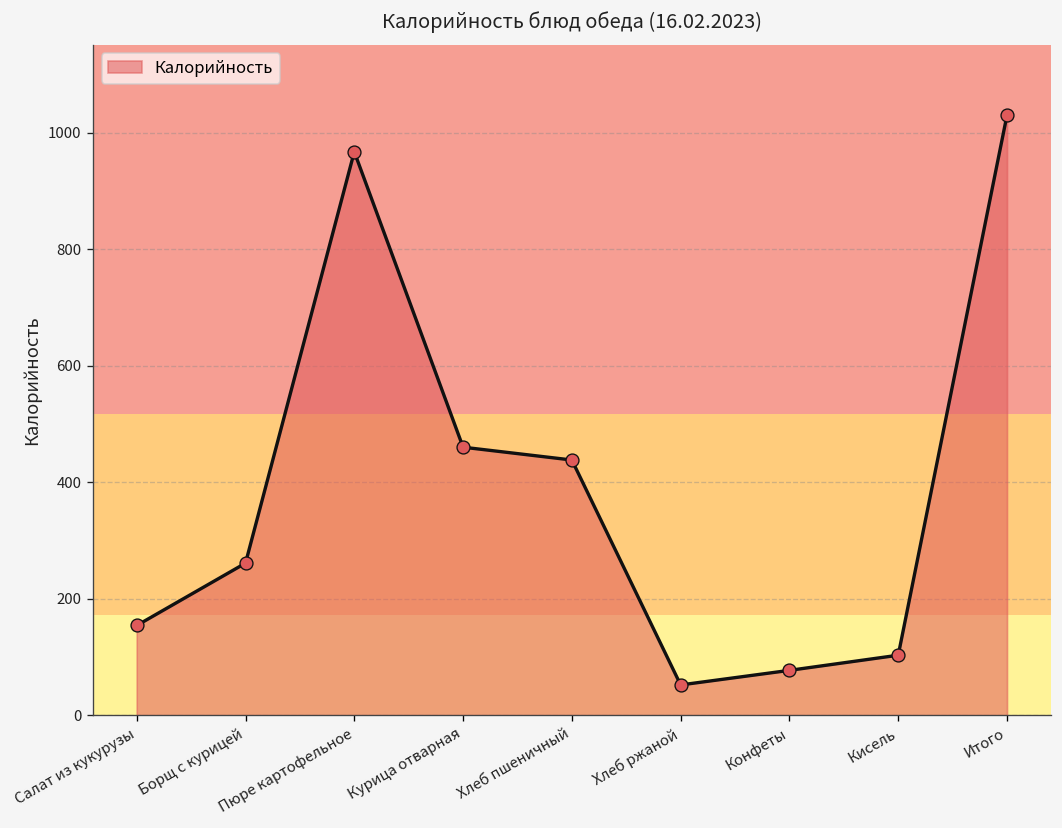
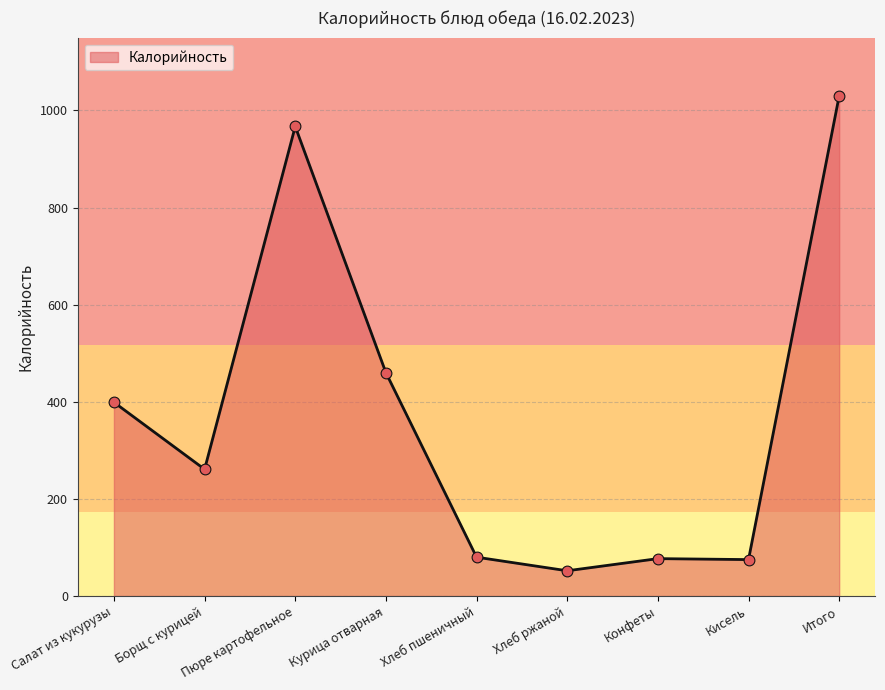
Салат из кукурузы: 150 -> 400
Хлеб пшеничный: 440 -> 80
Кисель: 100 -> 80
